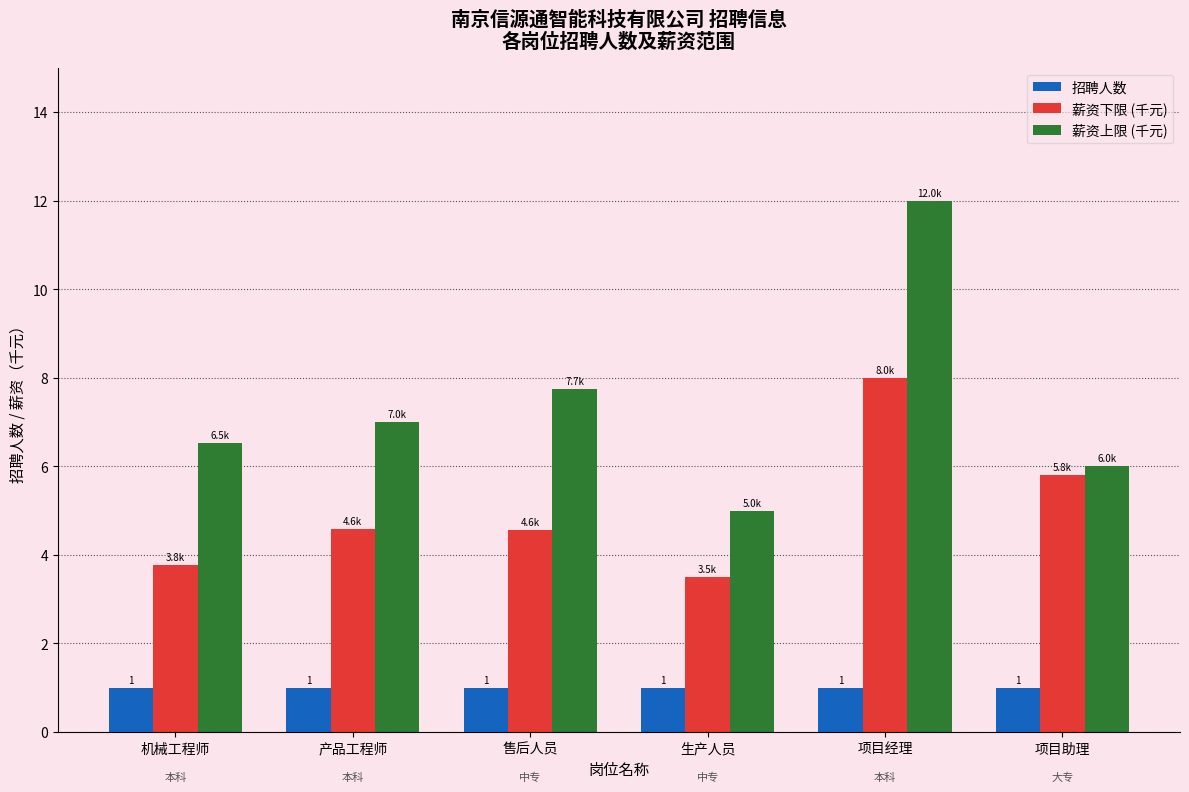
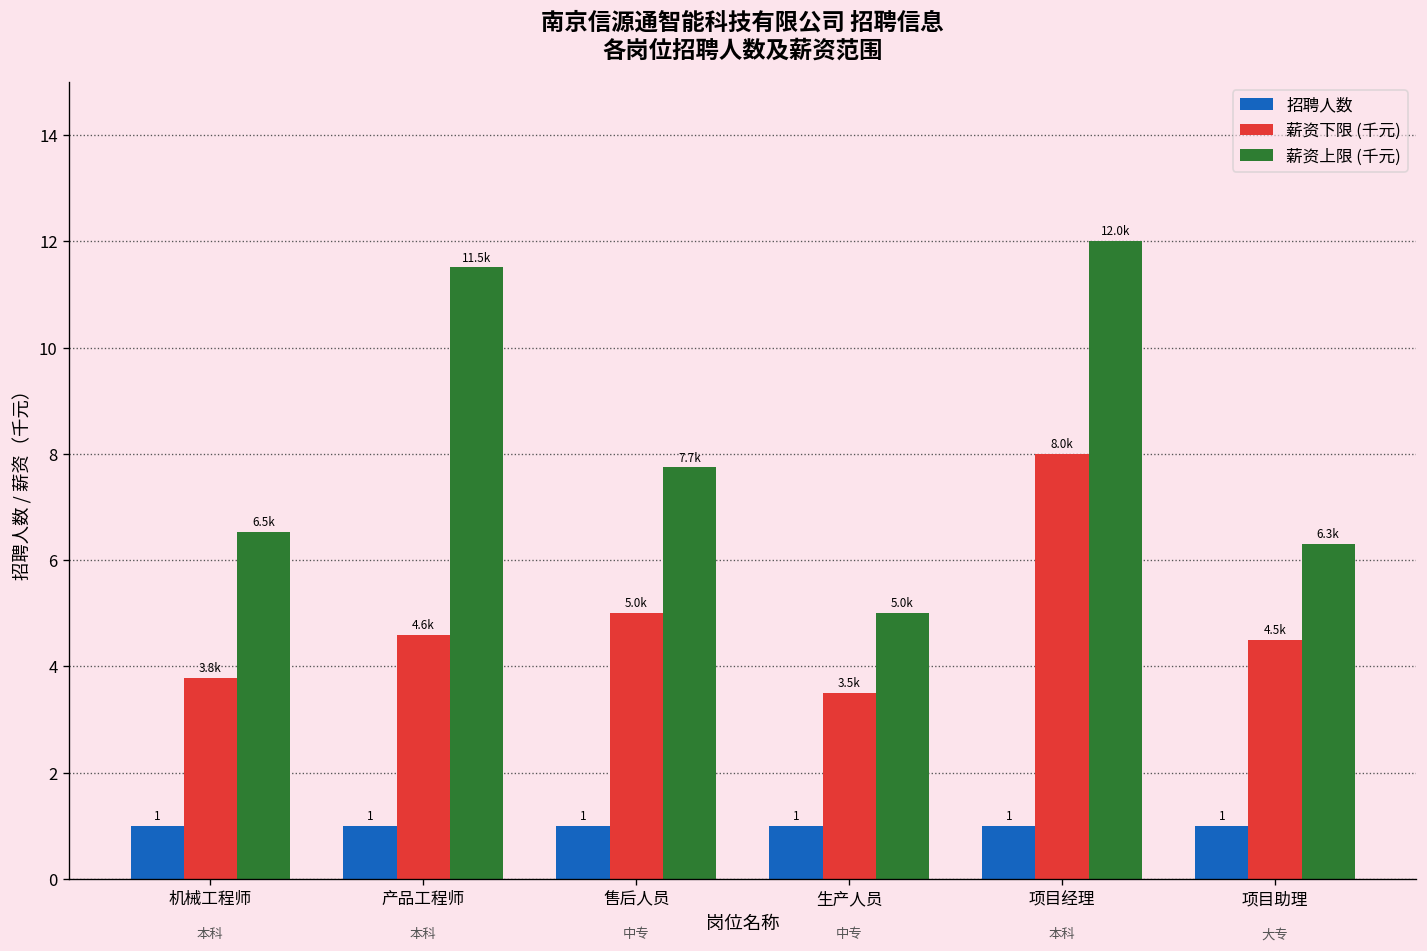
薪资上限 (千元), 产品工程师: 7.0k -> 11.5k
薪资下限 (千元), 售后人员: 4.6k -> 5.0k
薪资下限 (千元), 项目助理: 5.8k -> 4.5k
薪资上限 (千元), 项目助理: 6.0k -> 6.3k
